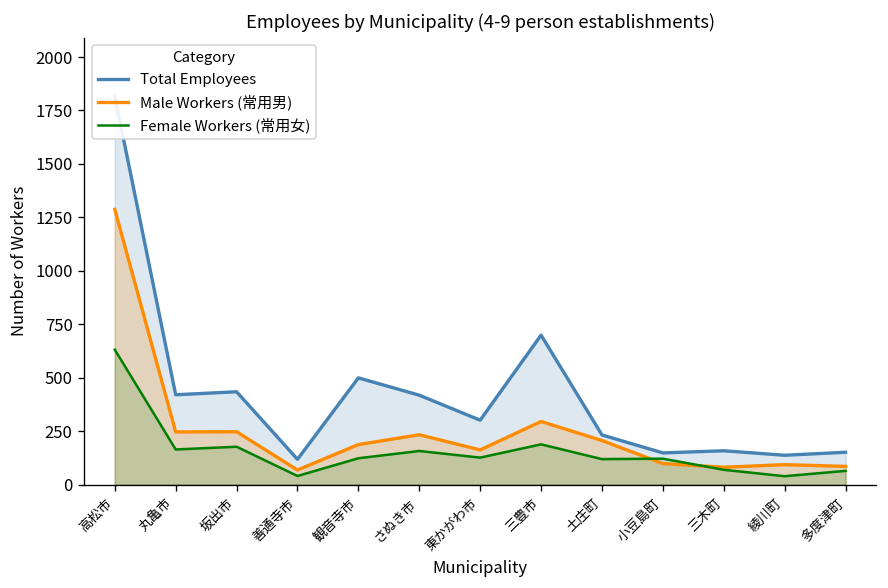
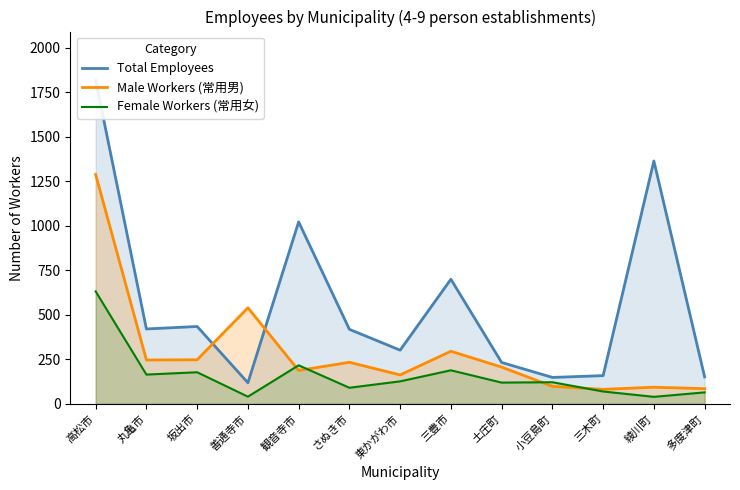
Male Workers (常用男), 善通寺市: 70 -> 540
Total Employees, 観音寺市: 500 -> 1020
Female Workers (常用女), 観音寺市: 120 -> 220
Female Workers (常用女), さぬき市: 160 -> 90
Total Employees, 綾川町: 140 -> 1360
